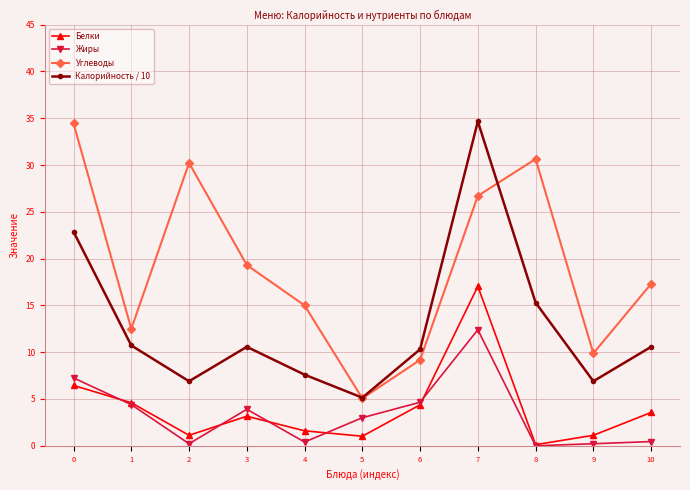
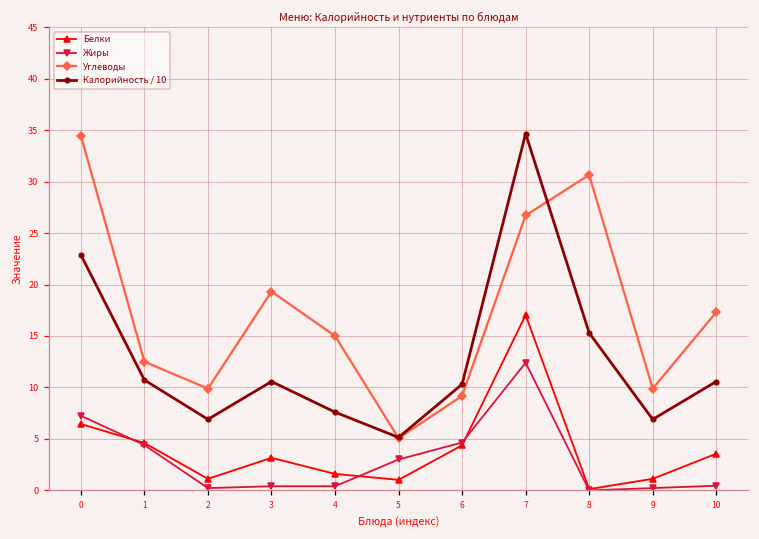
Углеводы, 2: 30 -> 10
Жиры, 3: 4 -> 0
